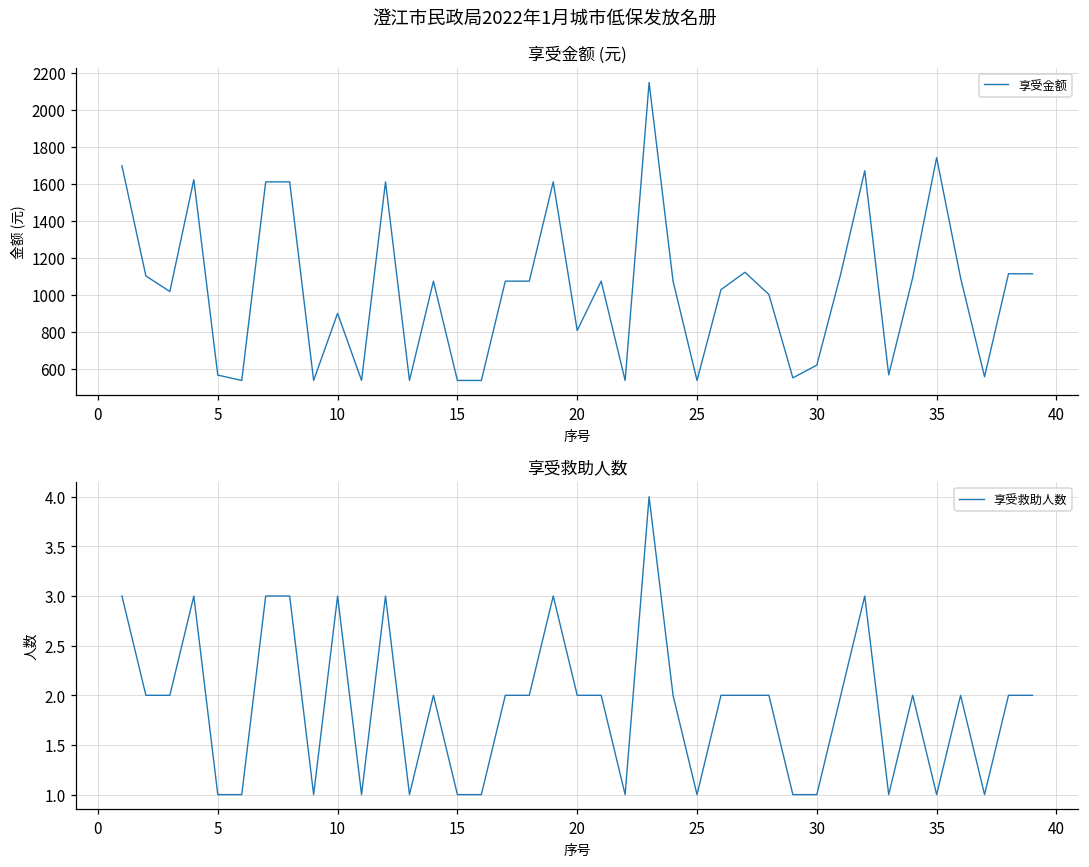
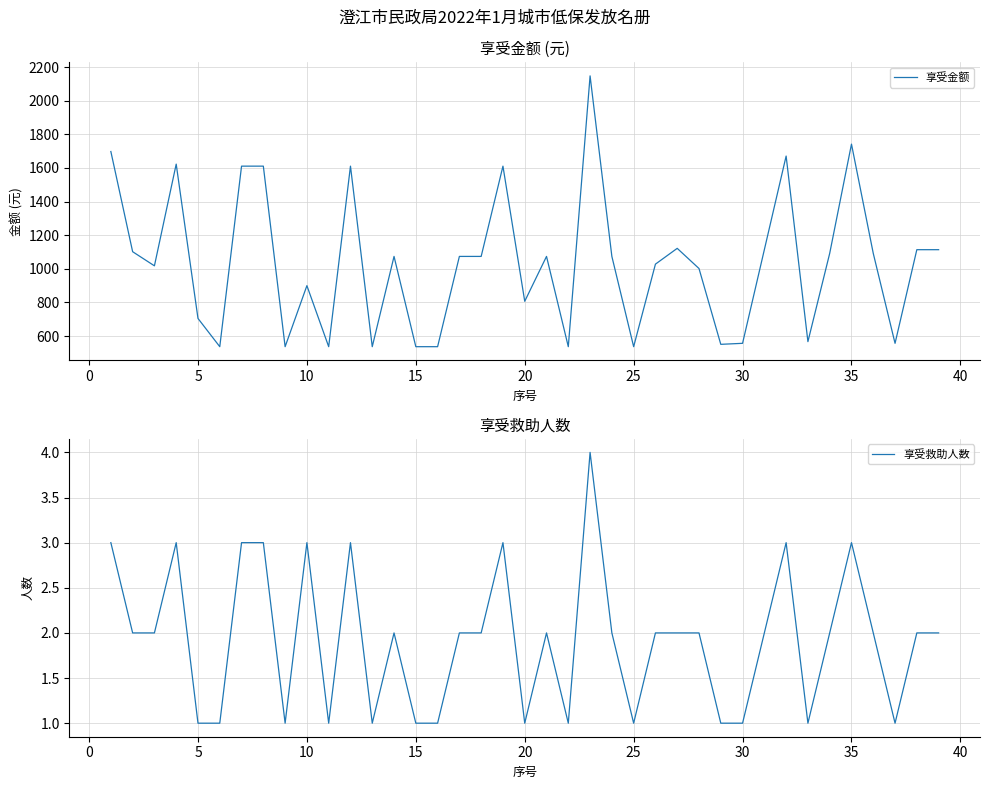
享受金额 (元), 5: 570 -> 710
享受金额 (元), 30: 620 -> 560
享受救助人数, 20: 2 -> 1
享受救助人数, 35: 1 -> 3
